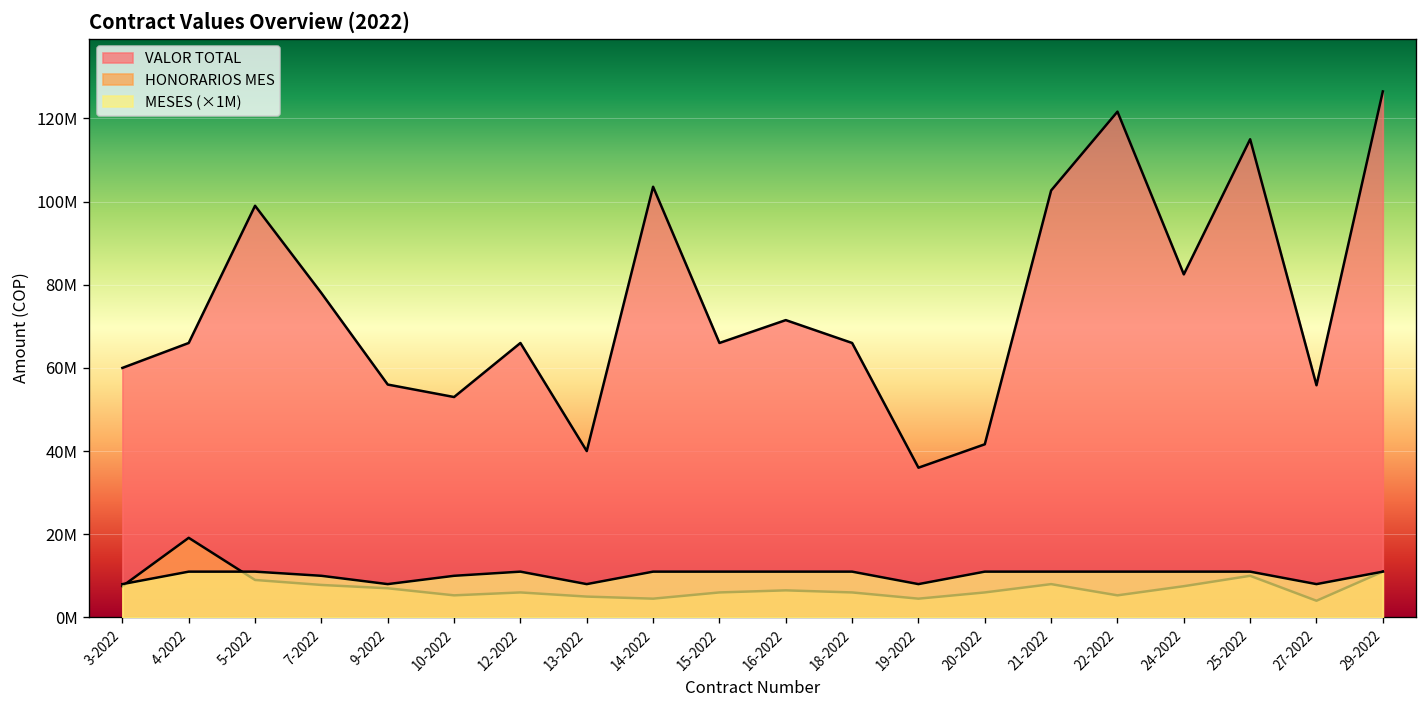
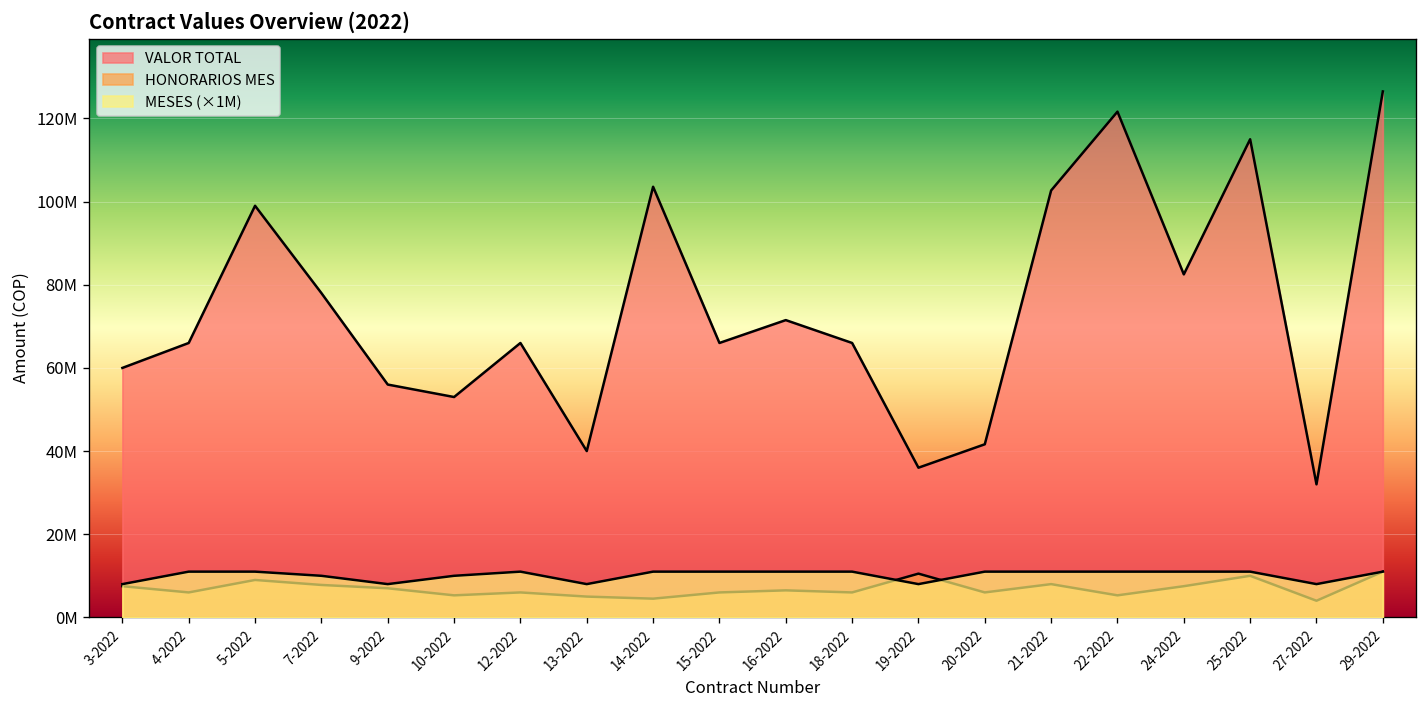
HONORARIOS MES, 4-2022: 19000000 -> 6000000
HONORARIOS MES, 19-2022: 5000000 -> 11000000
VALOR TOTAL, 27-2022: 56000000 -> 32000000
